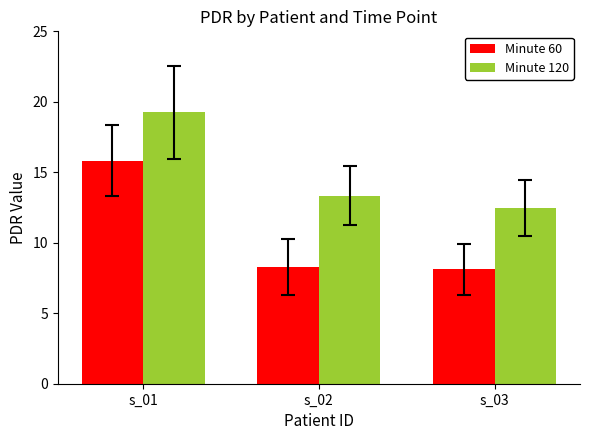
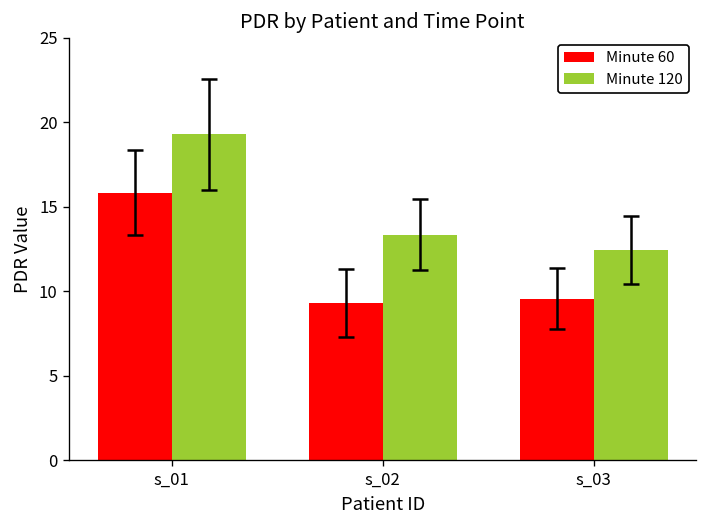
Minute 60, s_02: 8.3 -> 9.3
Minute 60, s_03: 8.1 -> 9.6
